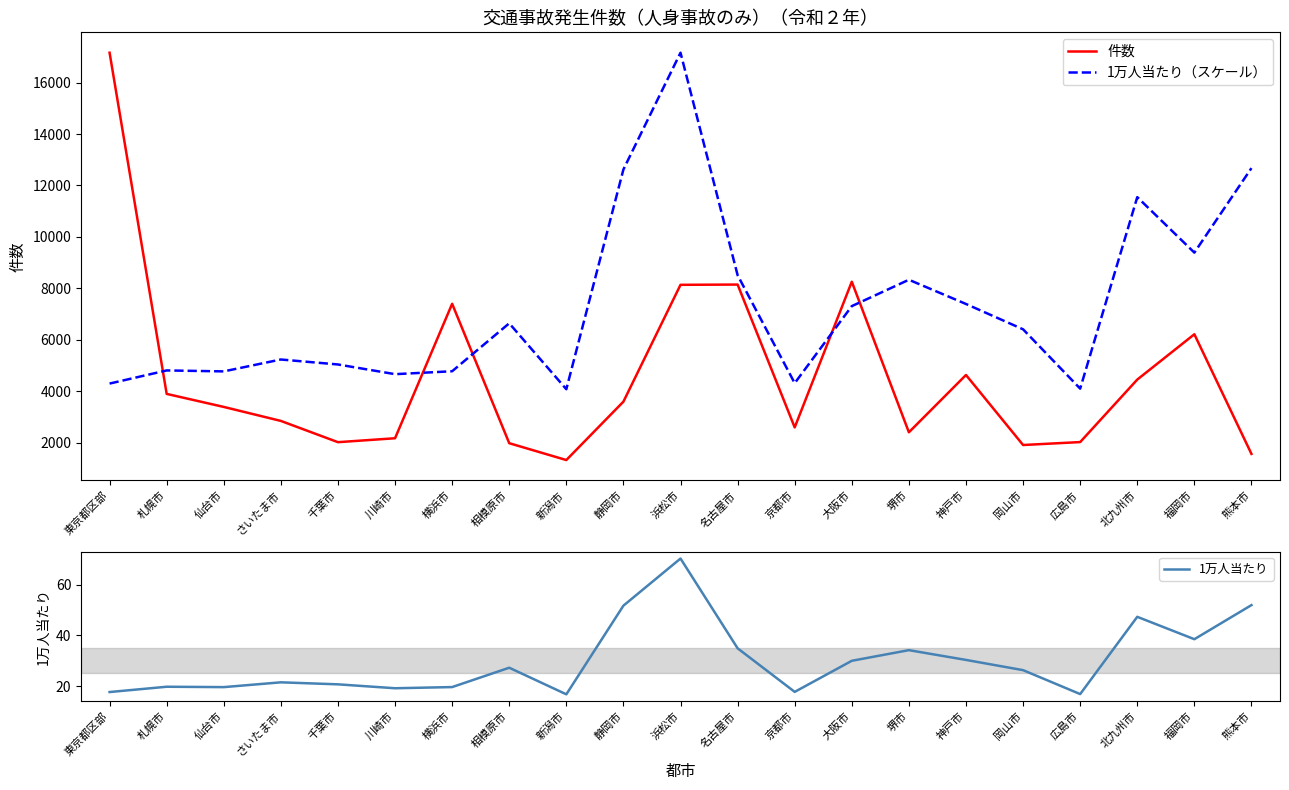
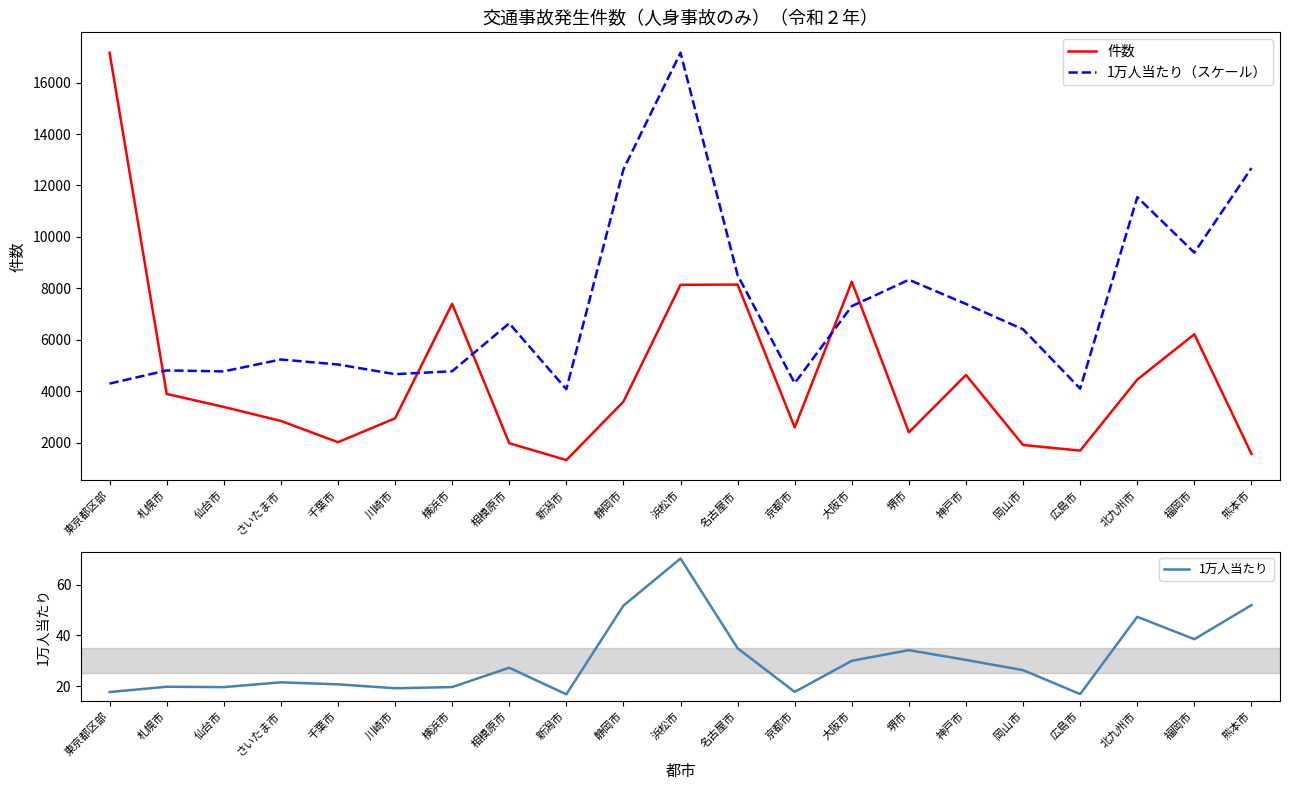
交通事故発生件数（人身事故のみ）（令和２年）, 件数, 川崎市: 2200 -> 2900
交通事故発生件数（人身事故のみ）（令和２年）, 件数, 広島市: 2000 -> 1700
